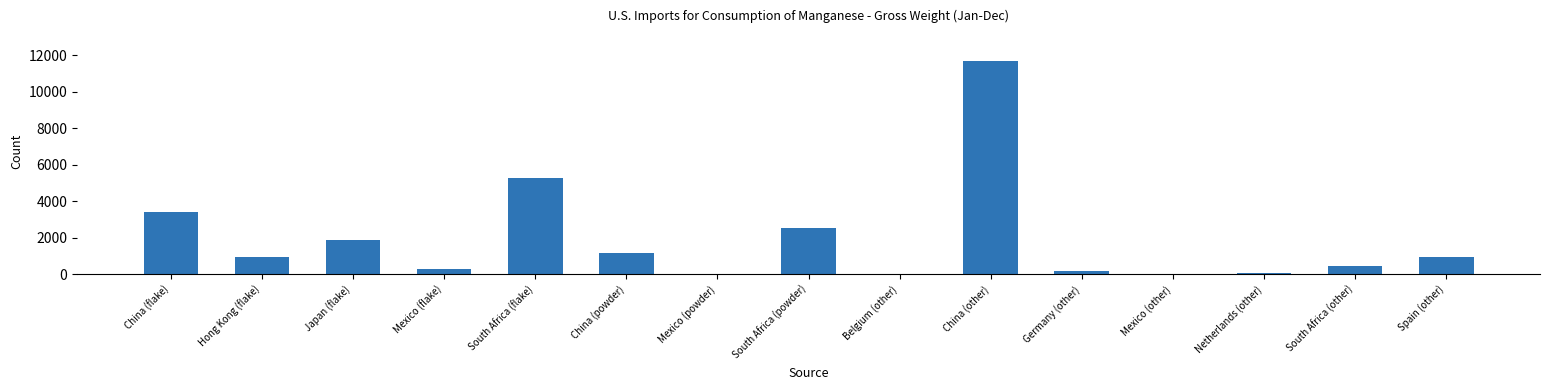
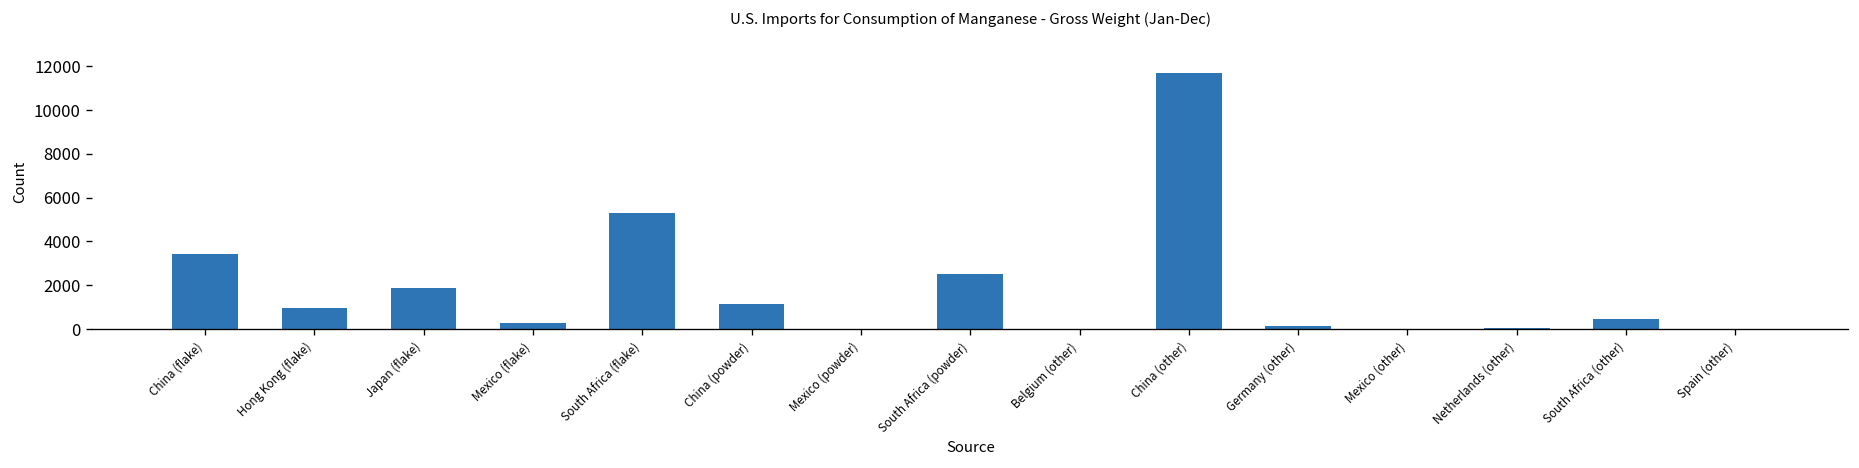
Spain (other): 900 -> 0
